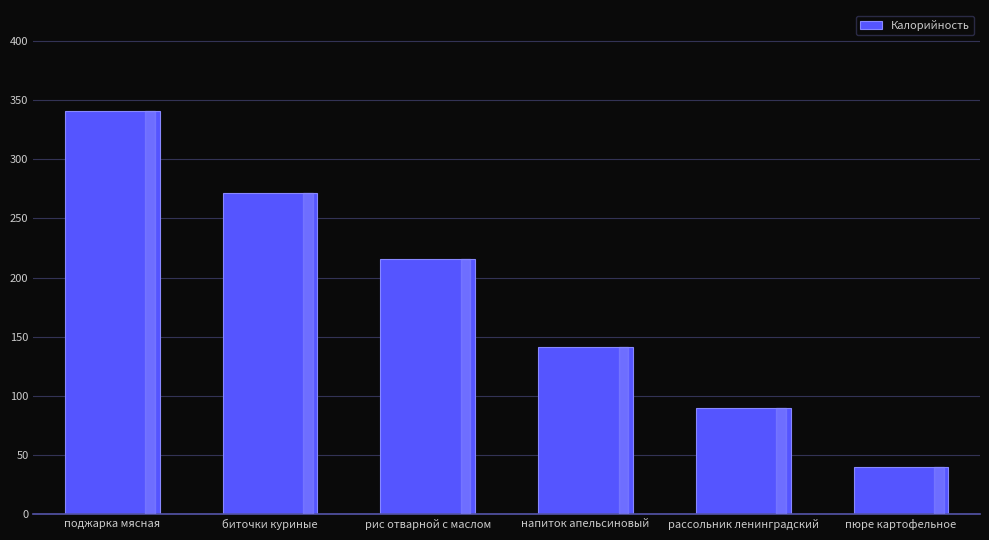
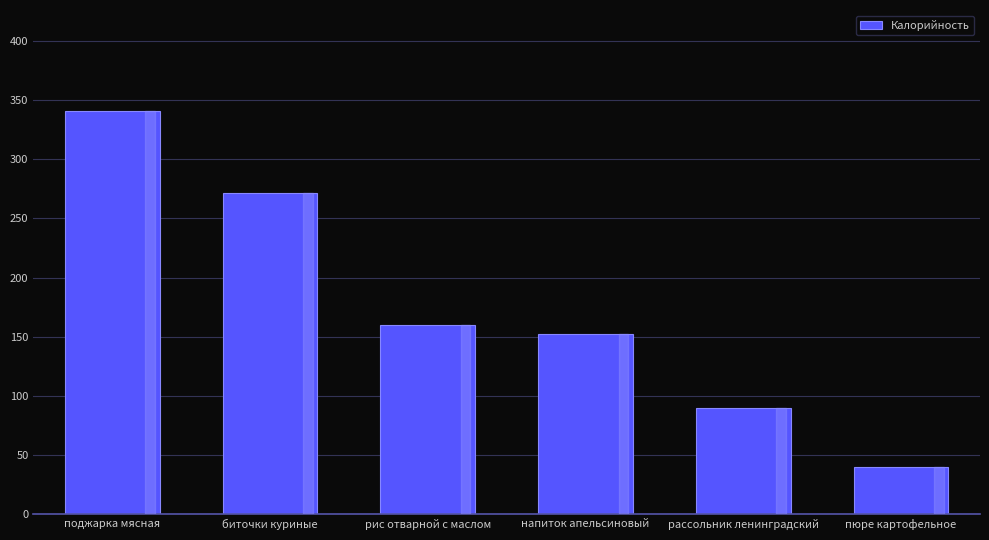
рис отварной с маслом: 216 -> 160
напиток апельсиновый: 141 -> 152
